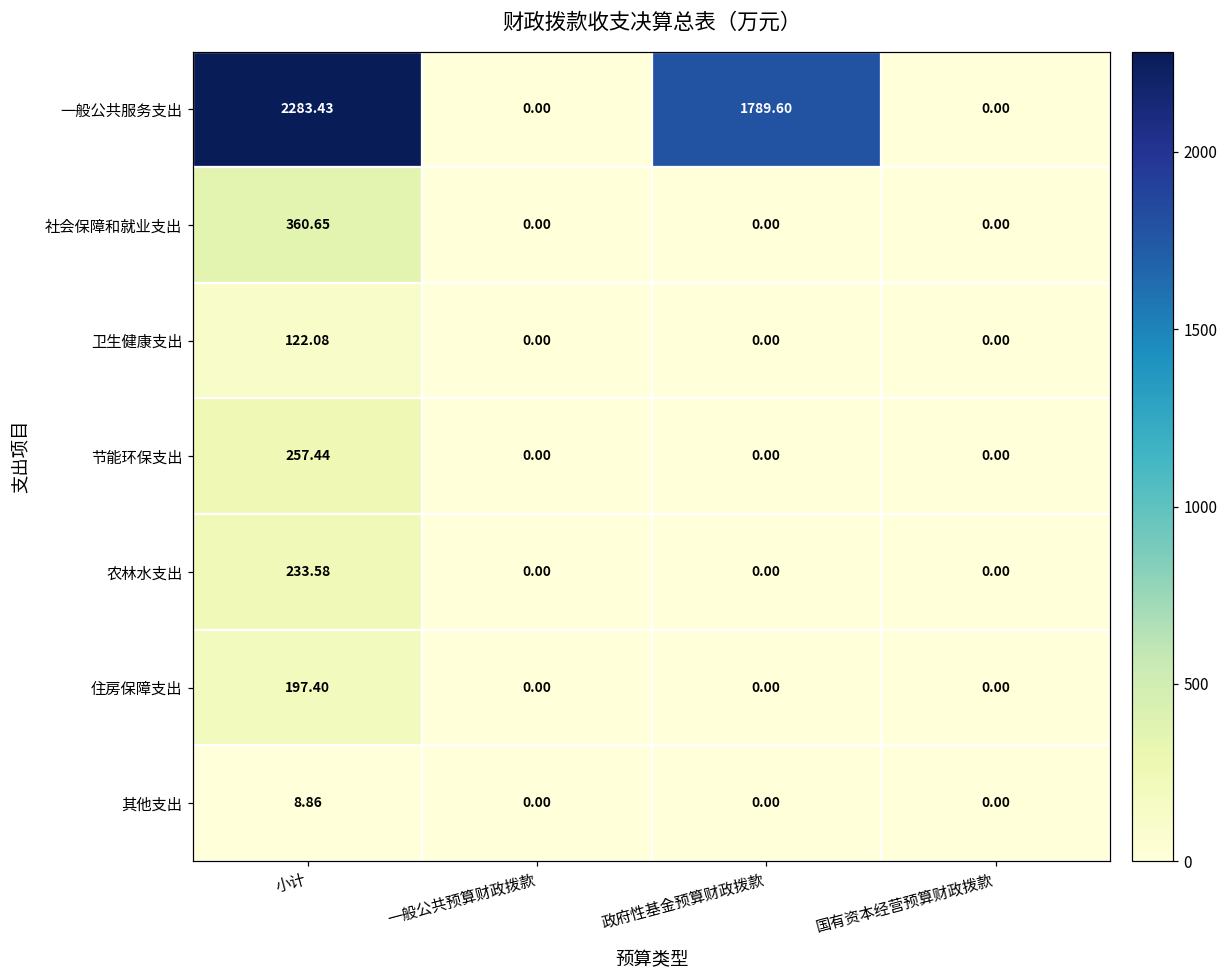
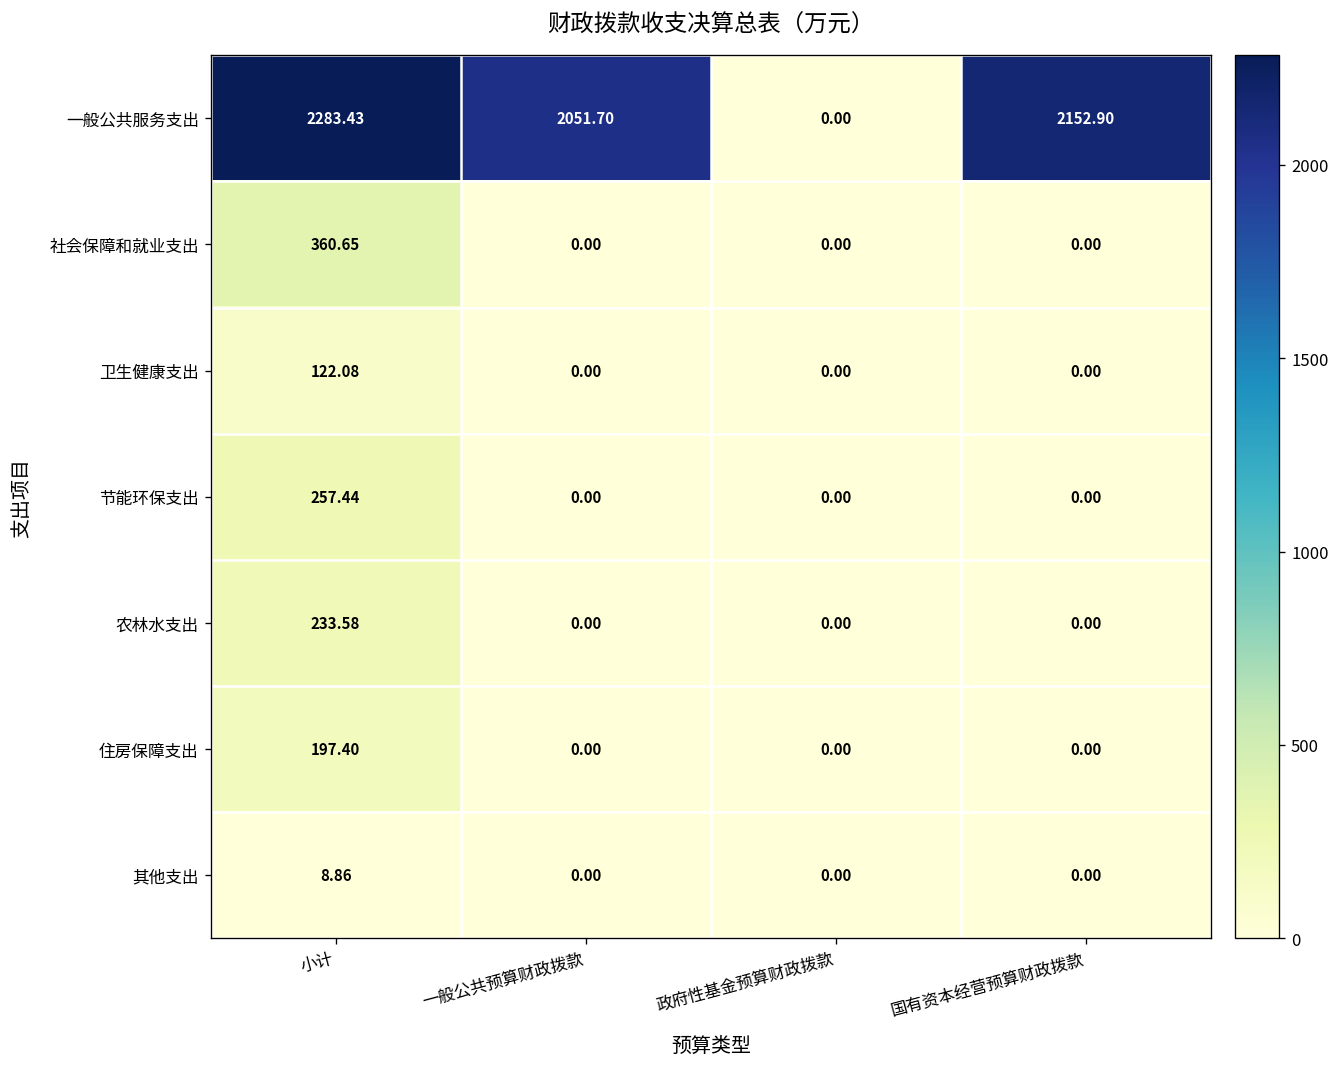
一般公共服务支出, 一般公共预算财政拨款: 0.00 -> 2051.70
一般公共服务支出, 政府性基金预算财政拨款: 1789.60 -> 0.00
一般公共服务支出, 国有资本经营预算财政拨款: 0.00 -> 2152.90
